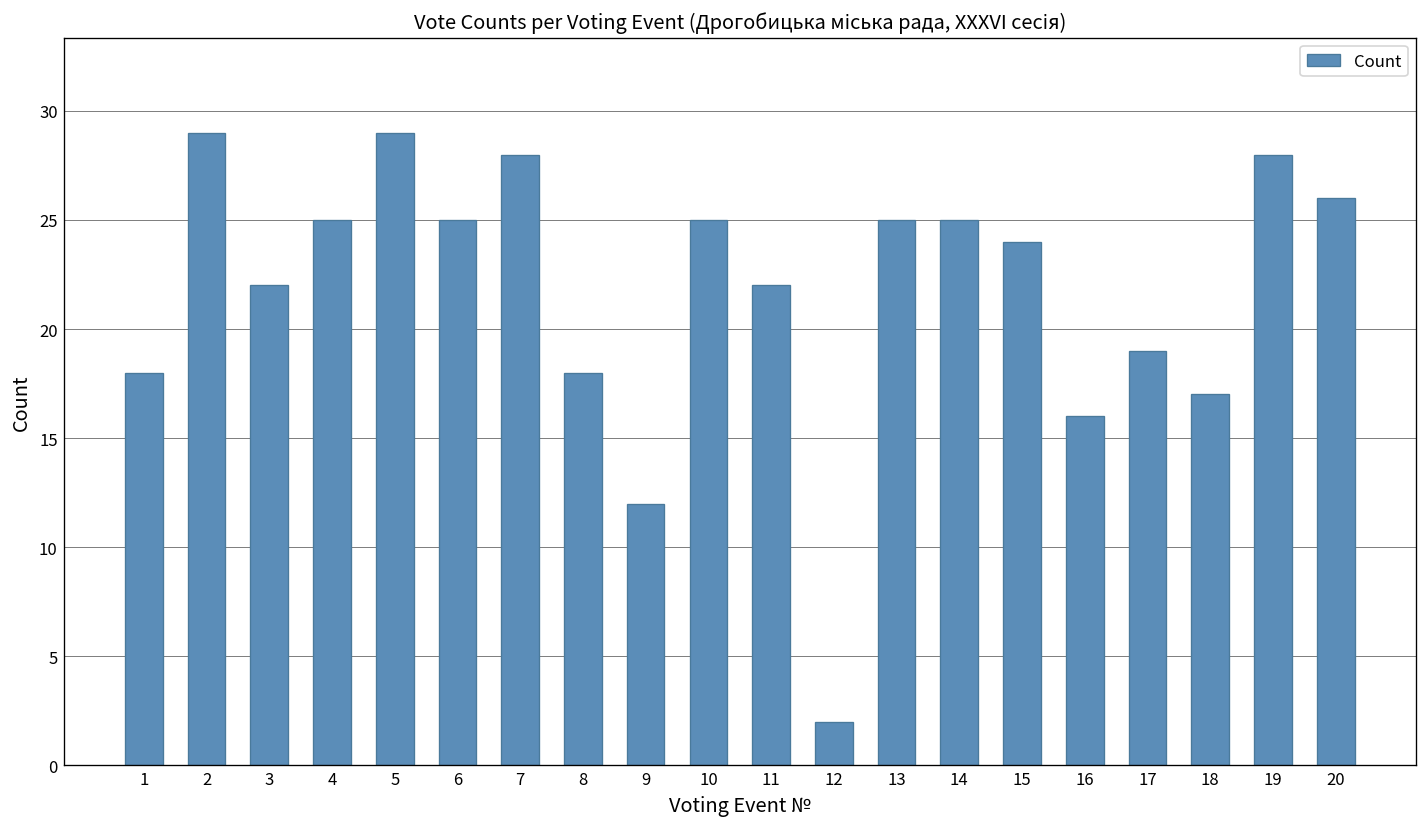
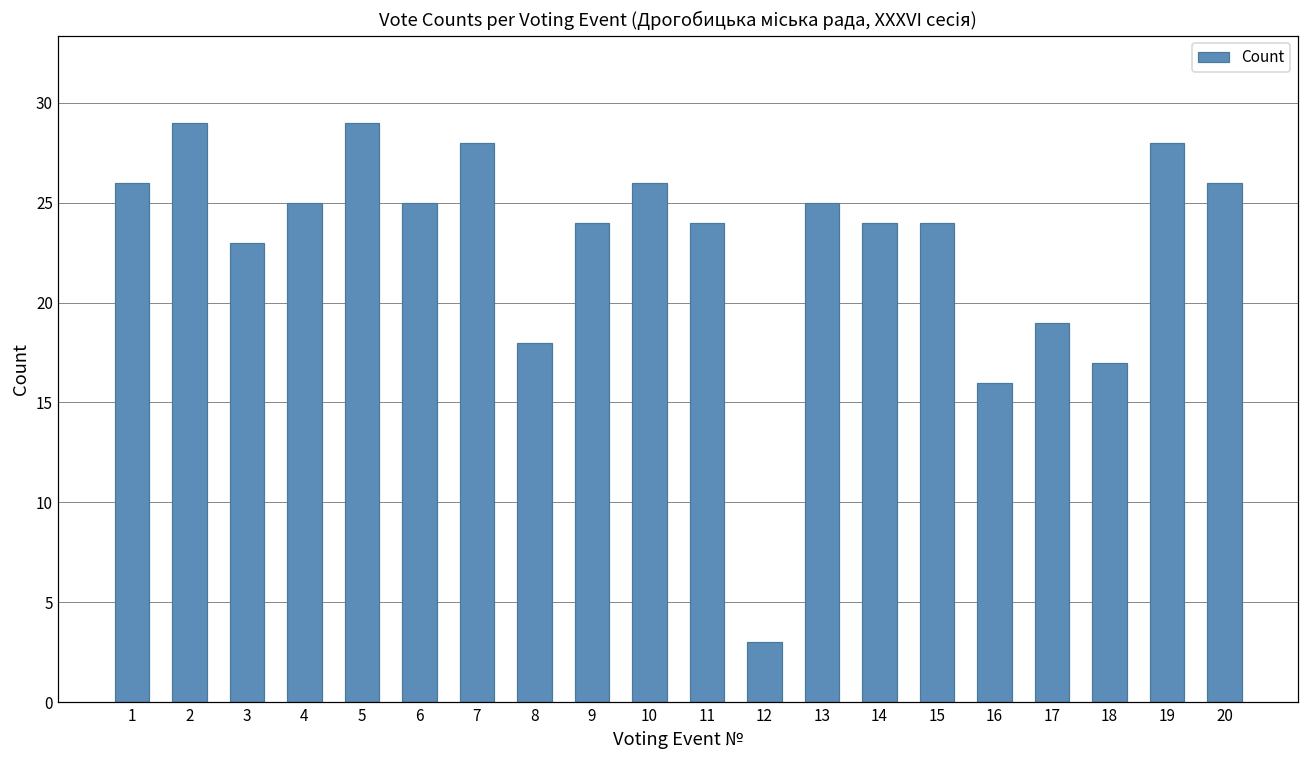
1: 18 -> 26
3: 22 -> 23
9: 12 -> 24
10: 25 -> 26
11: 22 -> 24
12: 2 -> 3
14: 25 -> 24
